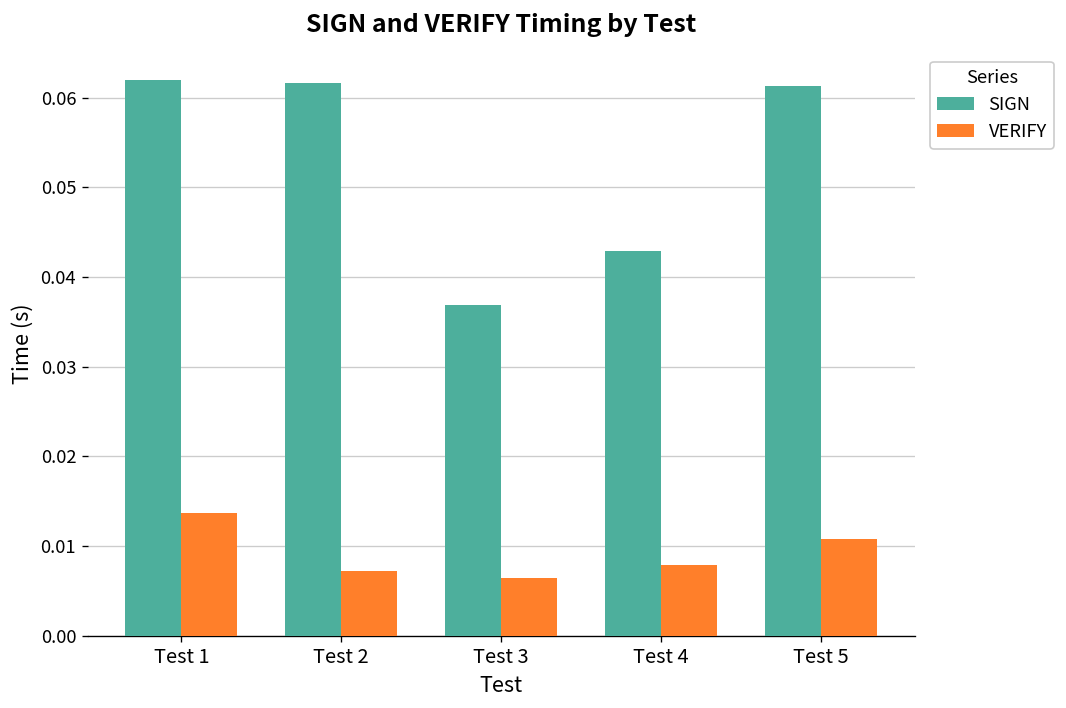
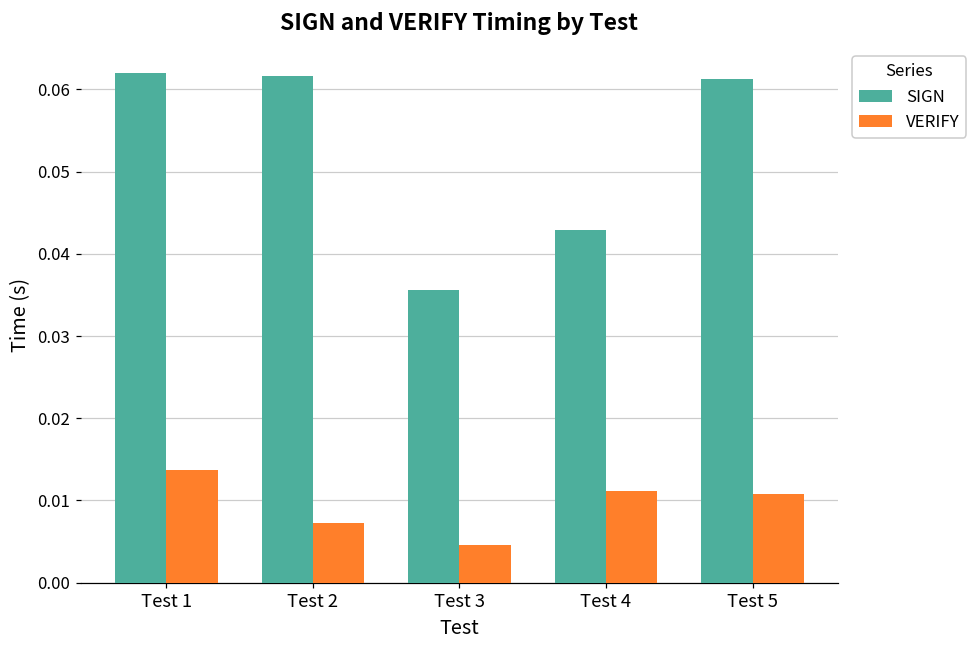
SIGN, Test 3: 0.037 -> 0.036
VERIFY, Test 3: 0.006 -> 0.005
VERIFY, Test 4: 0.008 -> 0.011
